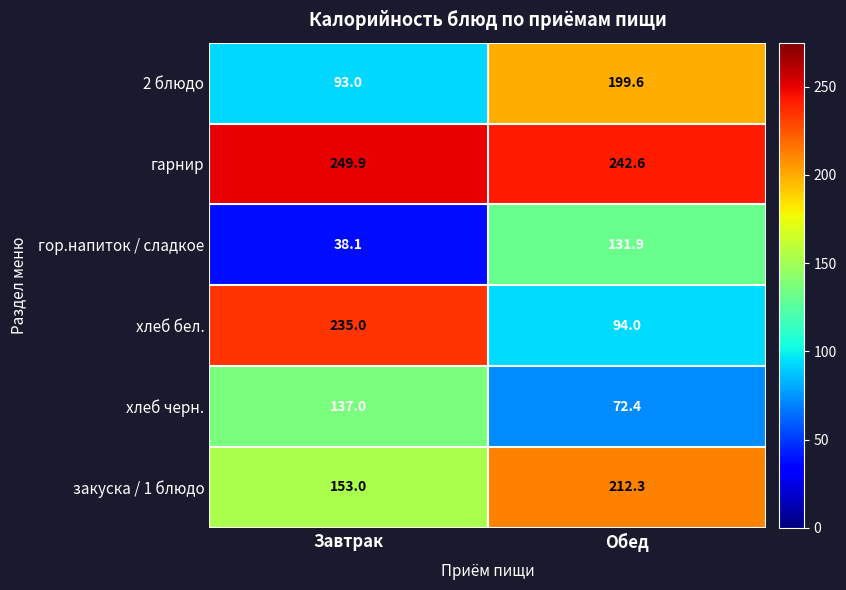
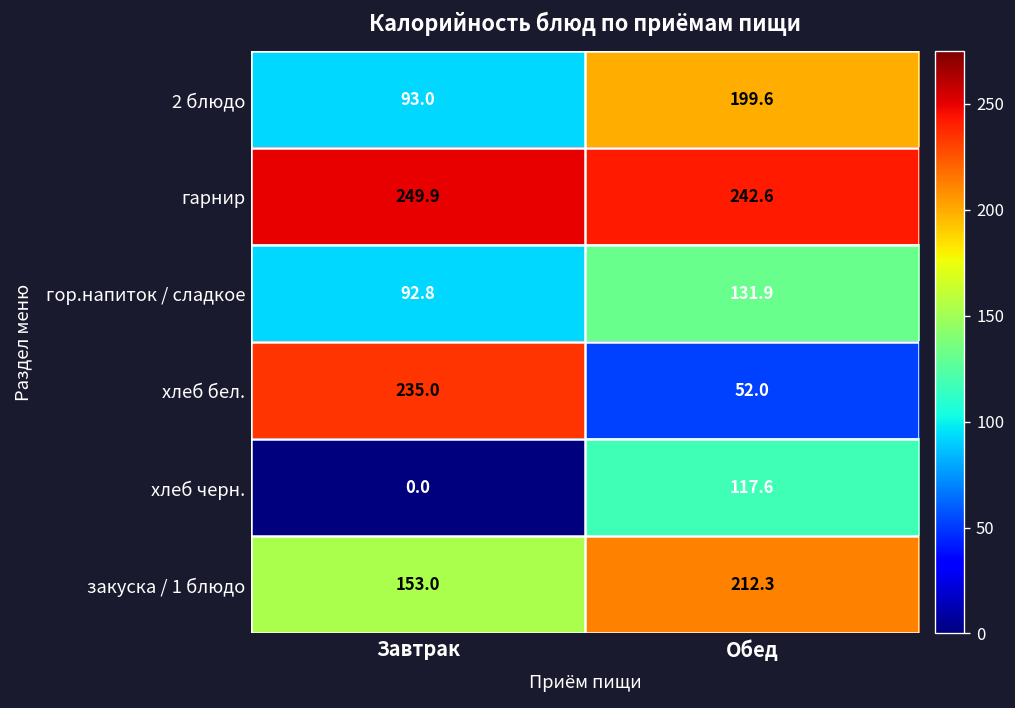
гор.напиток / сладкое, Завтрак: 38.1 -> 92.8
хлеб бел., Обед: 94.0 -> 52.0
хлеб черн., Завтрак: 137.0 -> 0.0
хлеб черн., Обед: 72.4 -> 117.6
